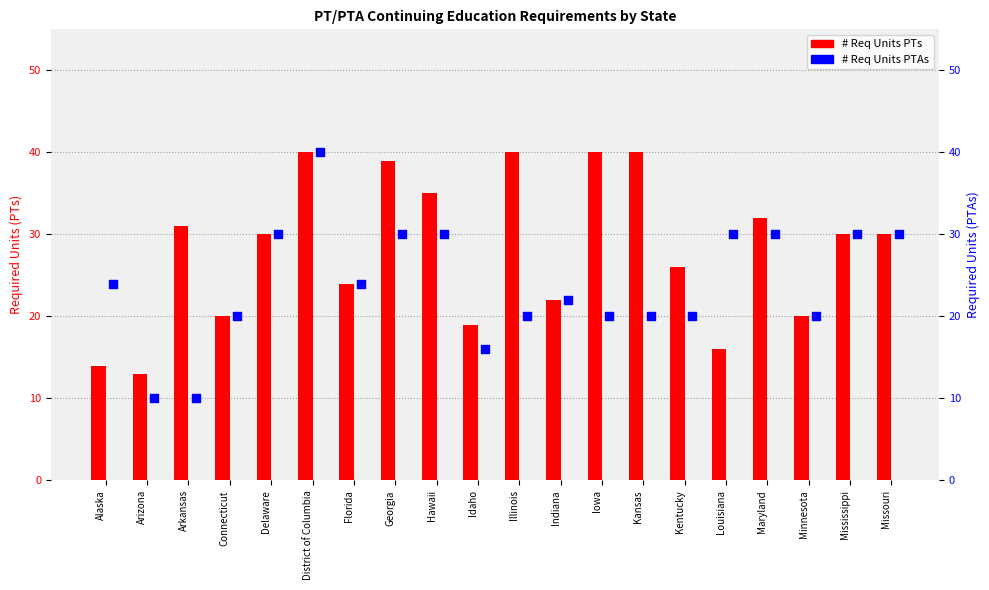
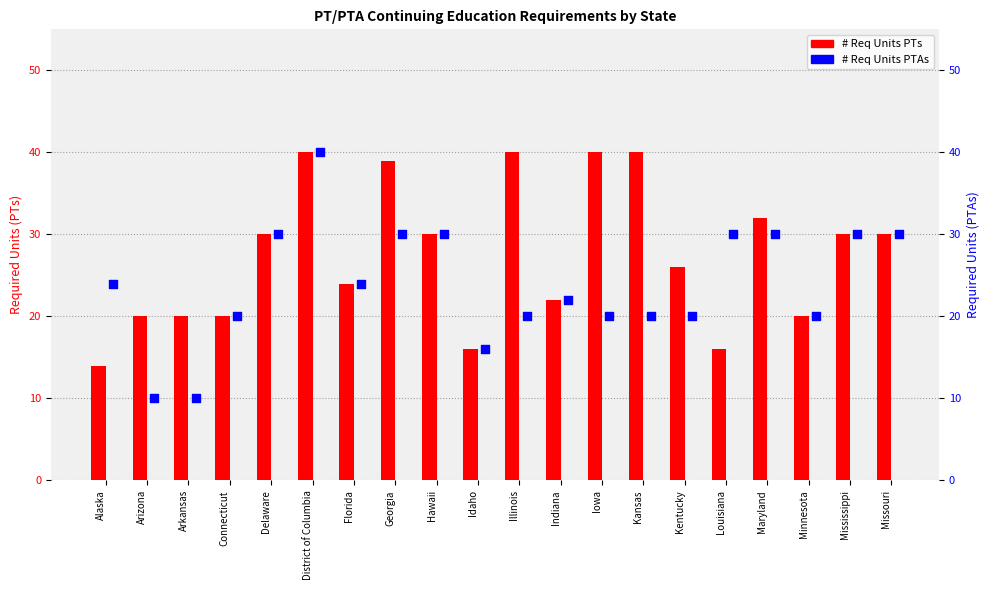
# Req Units PTs, Arizona: 13 -> 20
# Req Units PTs, Arkansas: 31 -> 20
# Req Units PTs, Hawaii: 35 -> 30
# Req Units PTs, Idaho: 19 -> 16
